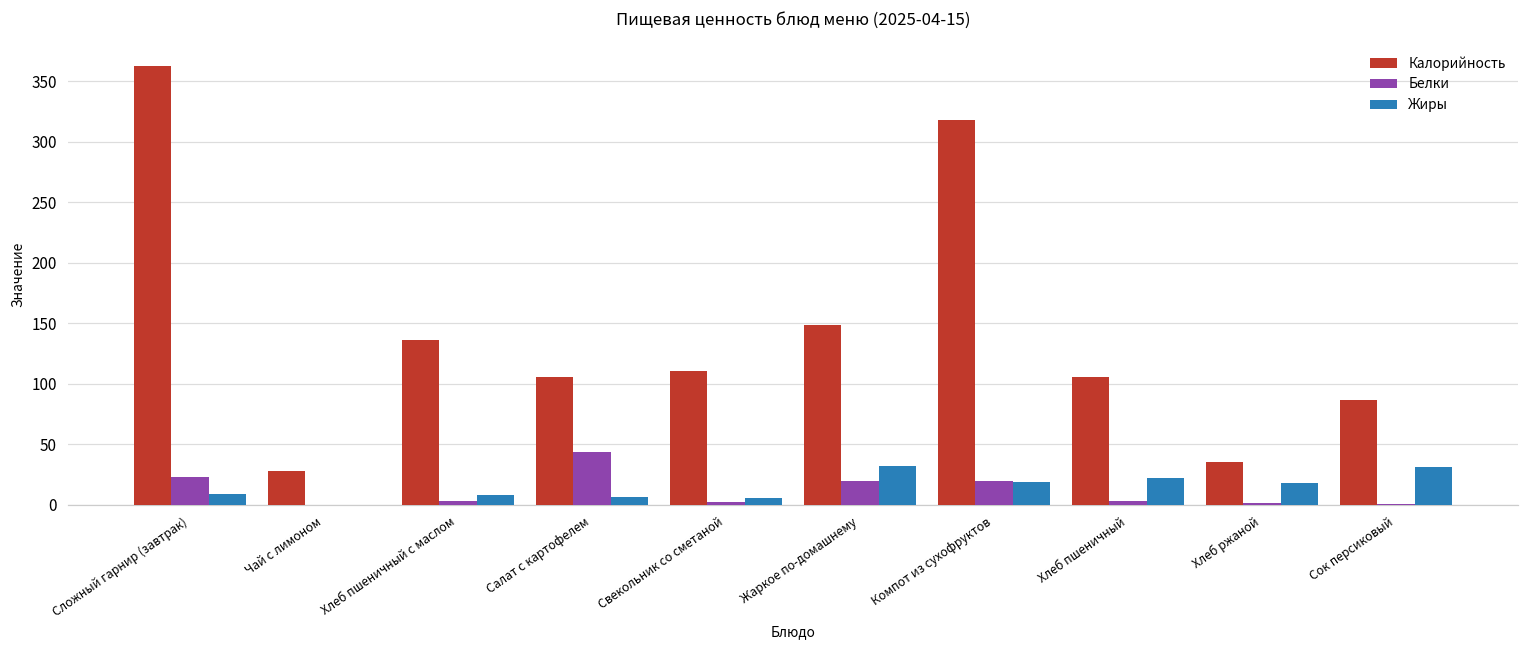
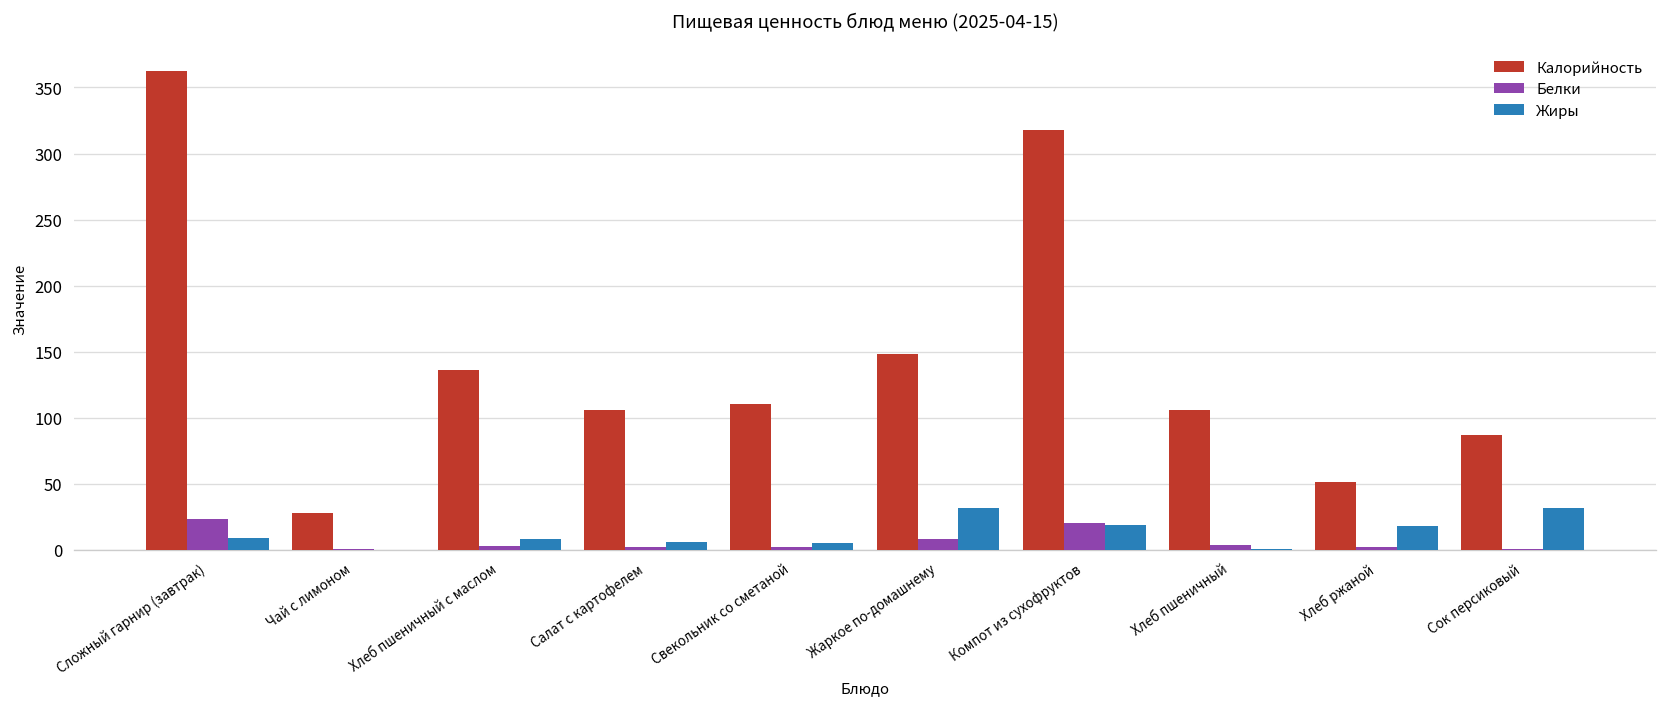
Белки, Салат с картофелем: 44 -> 3
Белки, Жаркое по-домашнему: 20 -> 8
Жиры, Хлеб пшеничный: 23 -> 0
Калорийность, Хлеб ржаной: 35 -> 51
